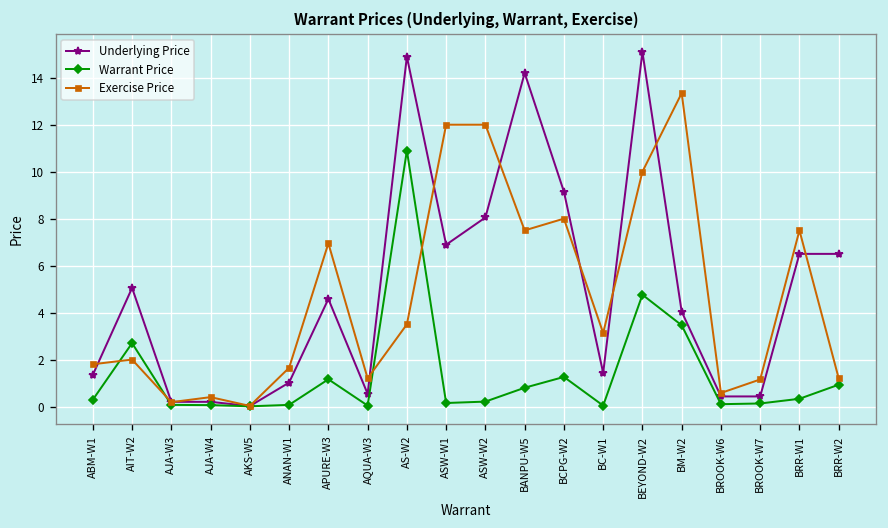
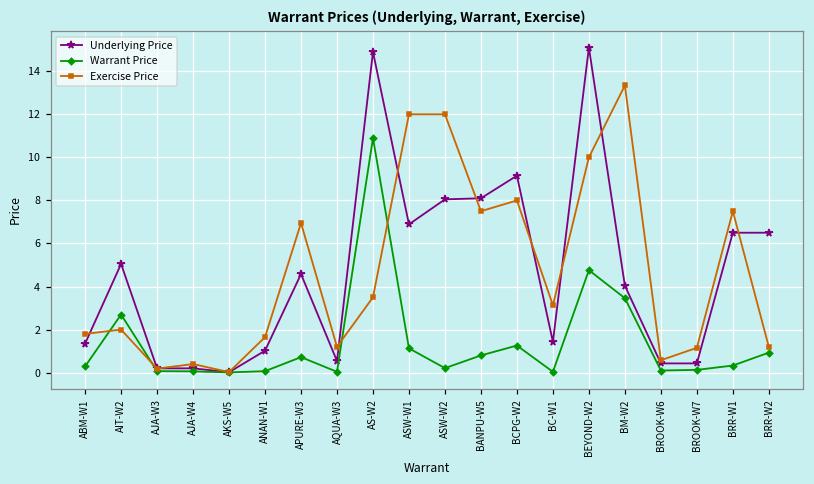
Warrant Price, APURE-W3: 1.2 -> 0.7
Warrant Price, ASW-W1: 0.2 -> 1.1
Underlying Price, BANPU-W5: 14.2 -> 8.1
